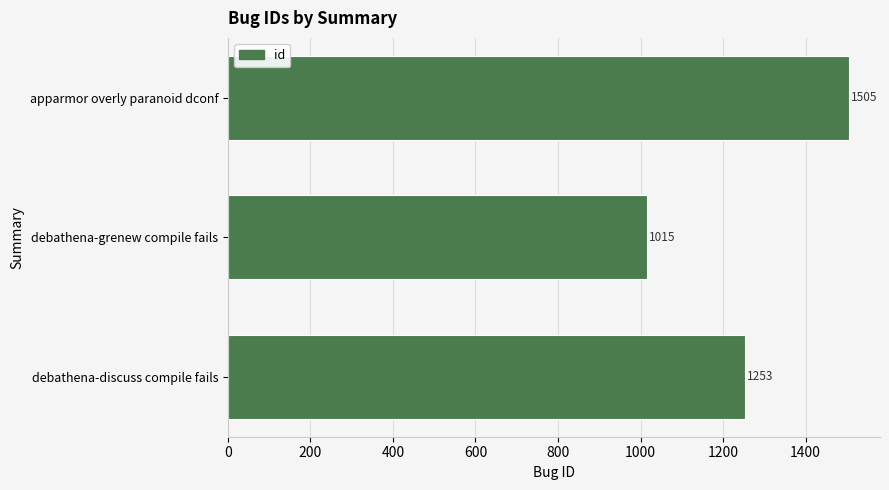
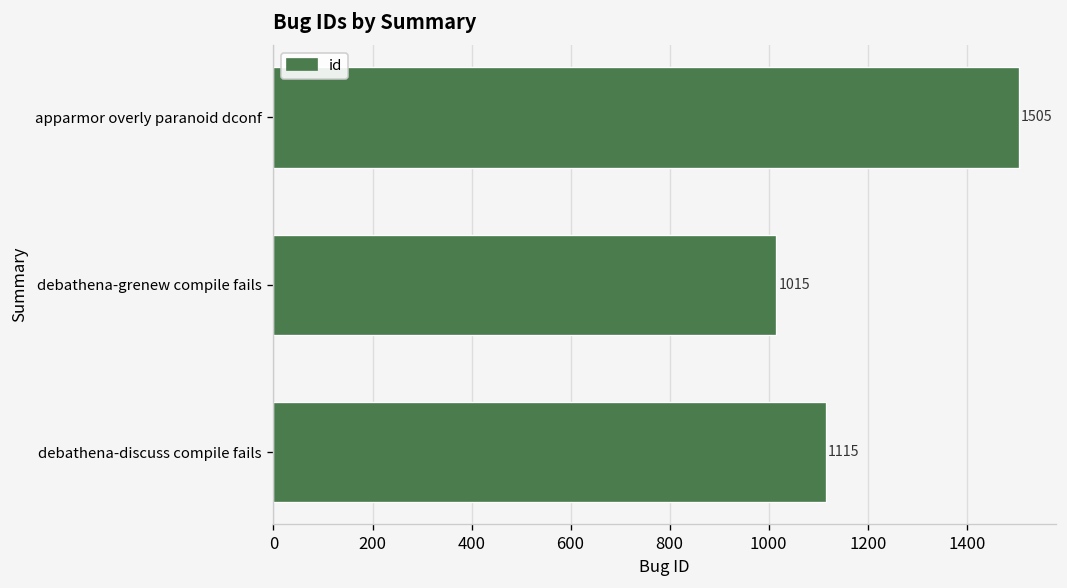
debathena-discuss compile fails: 1253 -> 1115
